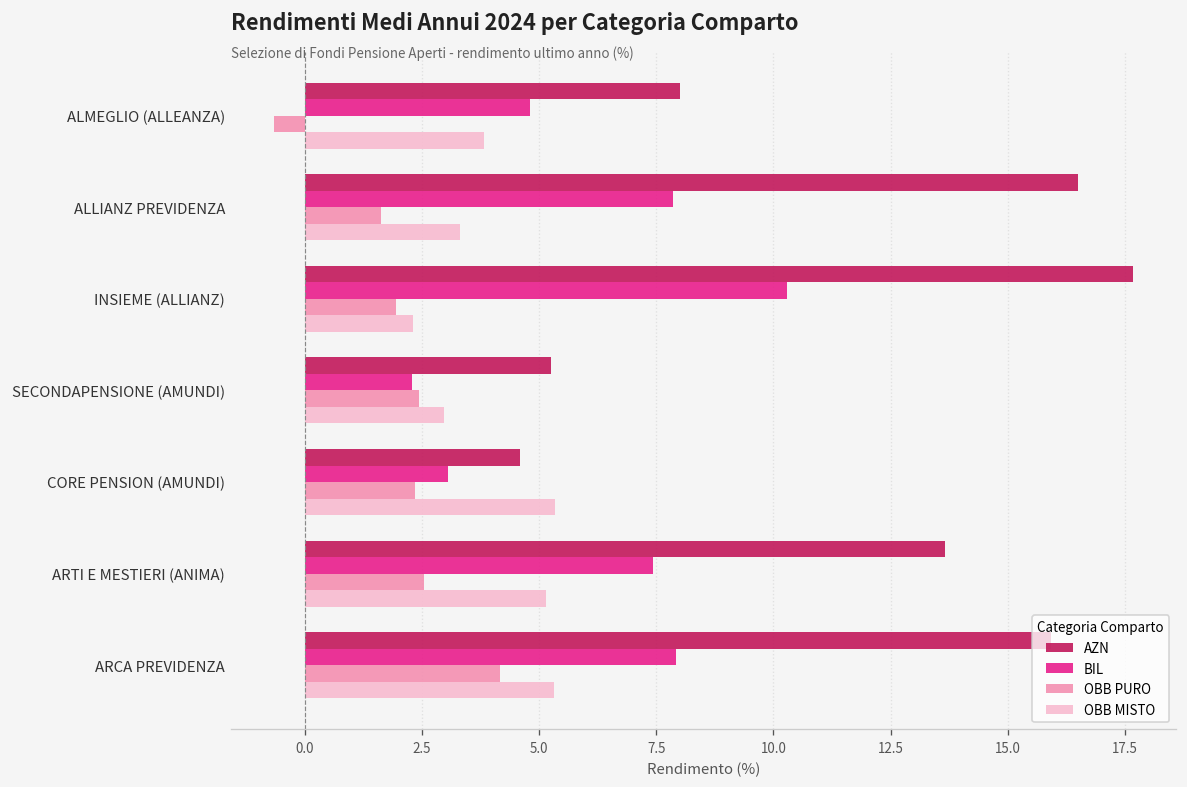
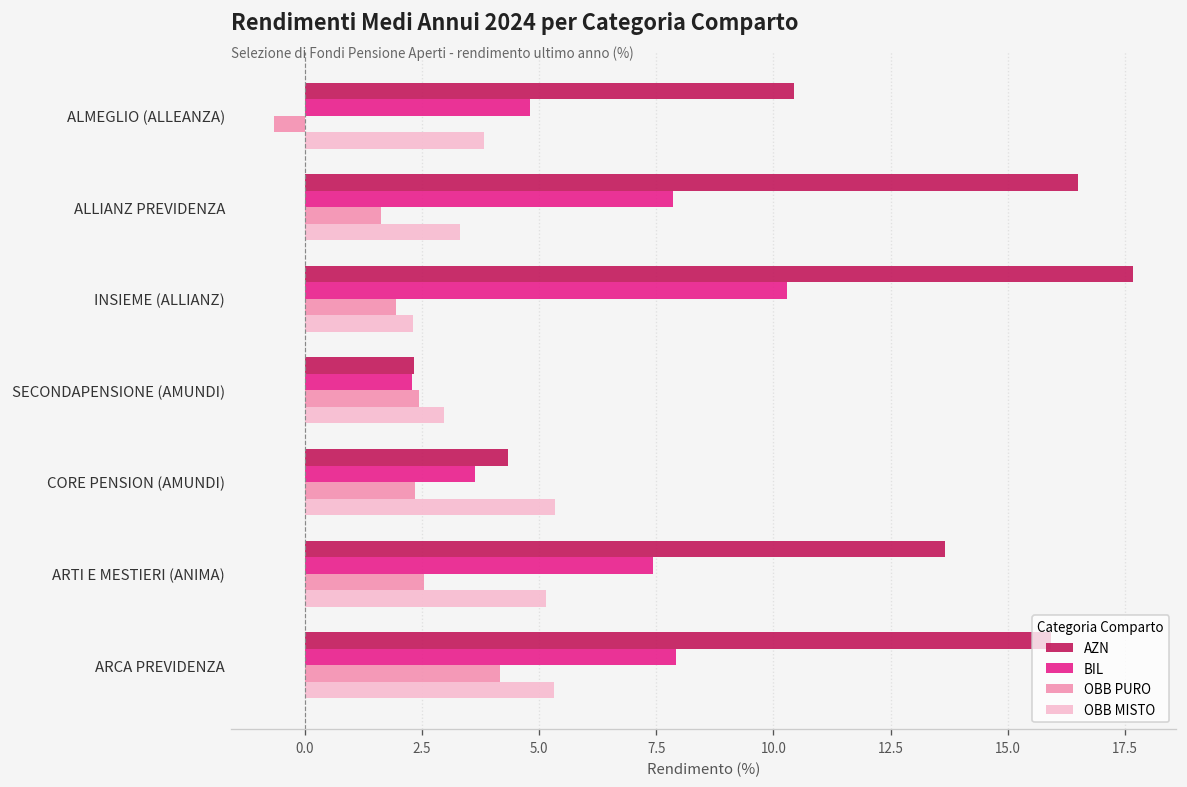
AZN, ALMEGLIO (ALLEANZA): 8.0 -> 10.4
AZN, SECONDAPENSIONE (AMUNDI): 5.3 -> 2.3
AZN, CORE PENSION (AMUNDI): 4.6 -> 4.3
BIL, CORE PENSION (AMUNDI): 3.1 -> 3.6
